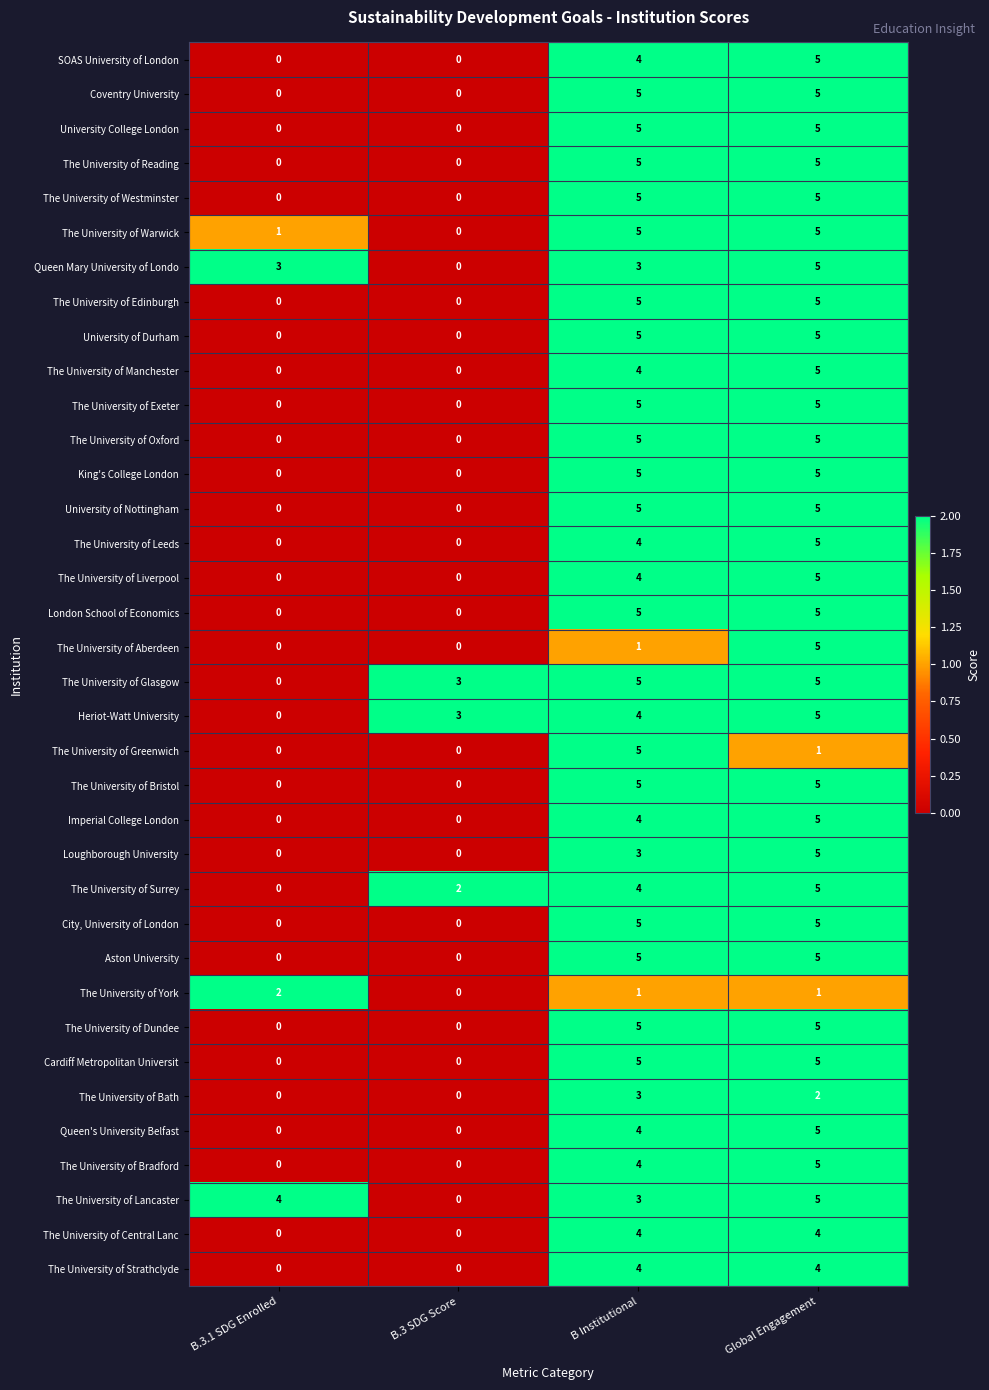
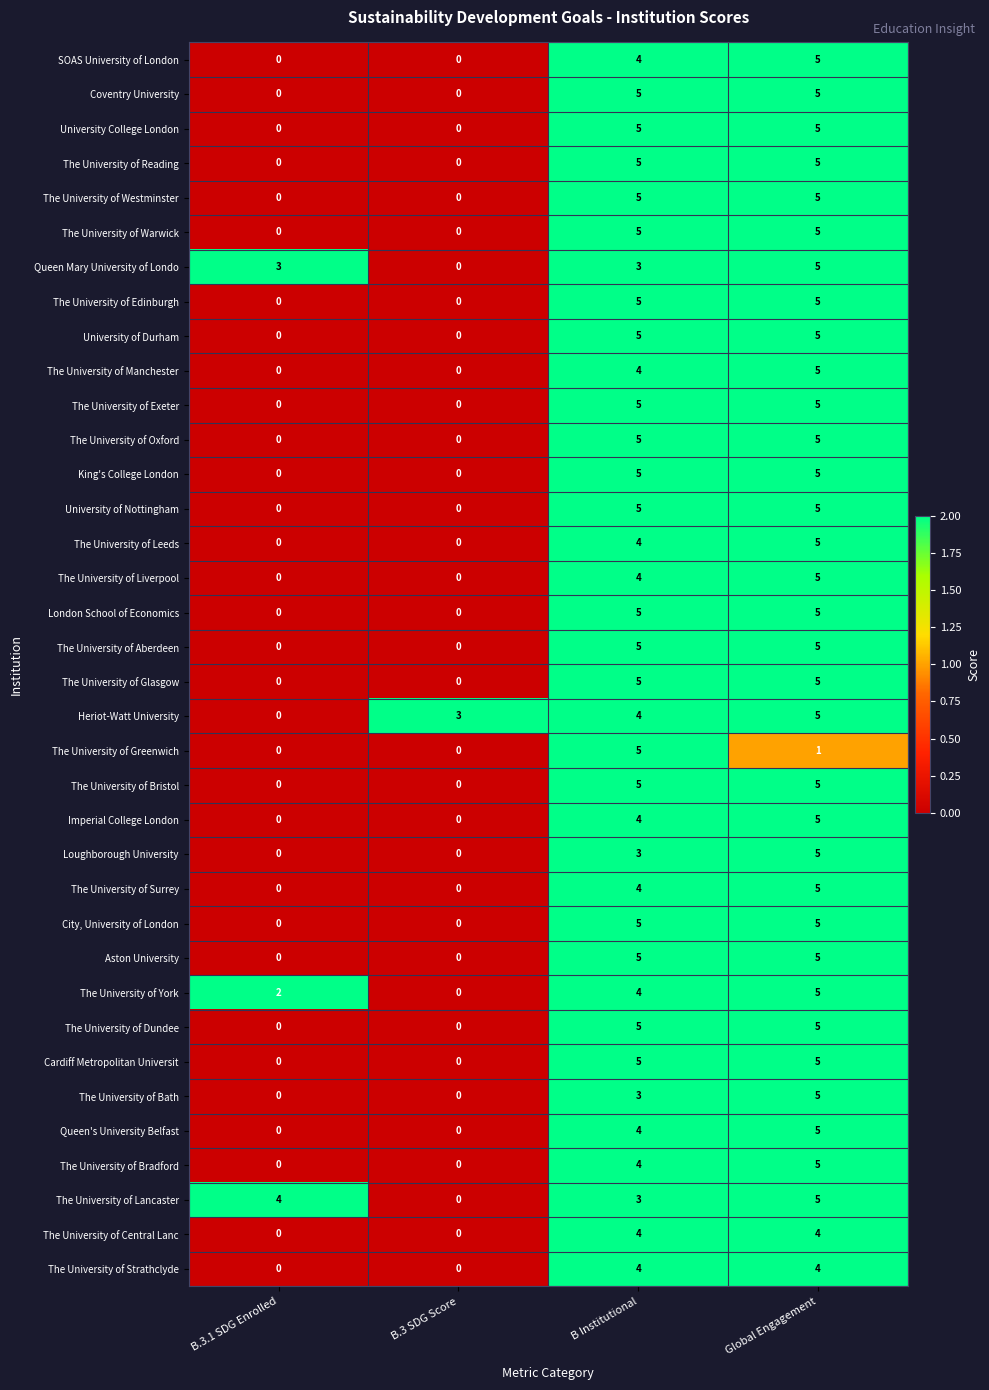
The University of Warwick, B.3.1 SDG Enrolled: 1 -> 0
The University of Aberdeen, B Institutional: 1 -> 5
The University of Glasgow, B.3 SDG Score: 3 -> 0
The University of Surrey, B.3 SDG Score: 2 -> 0
The University of York, B Institutional: 1 -> 4
The University of York, Global Engagement: 1 -> 5
The University of Bath, Global Engagement: 2 -> 5
